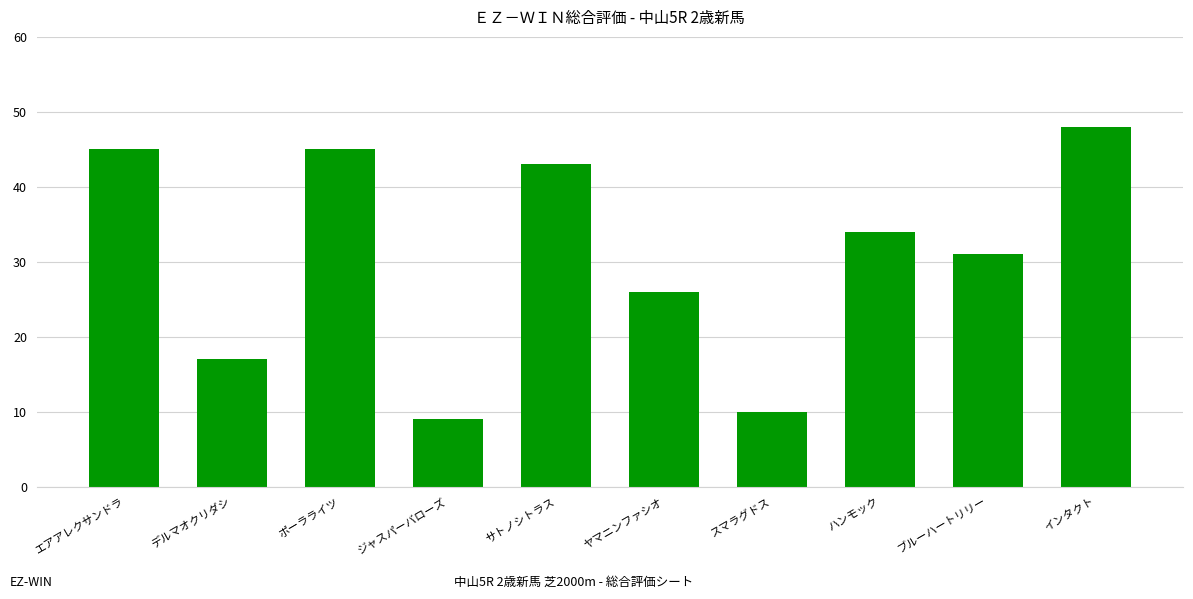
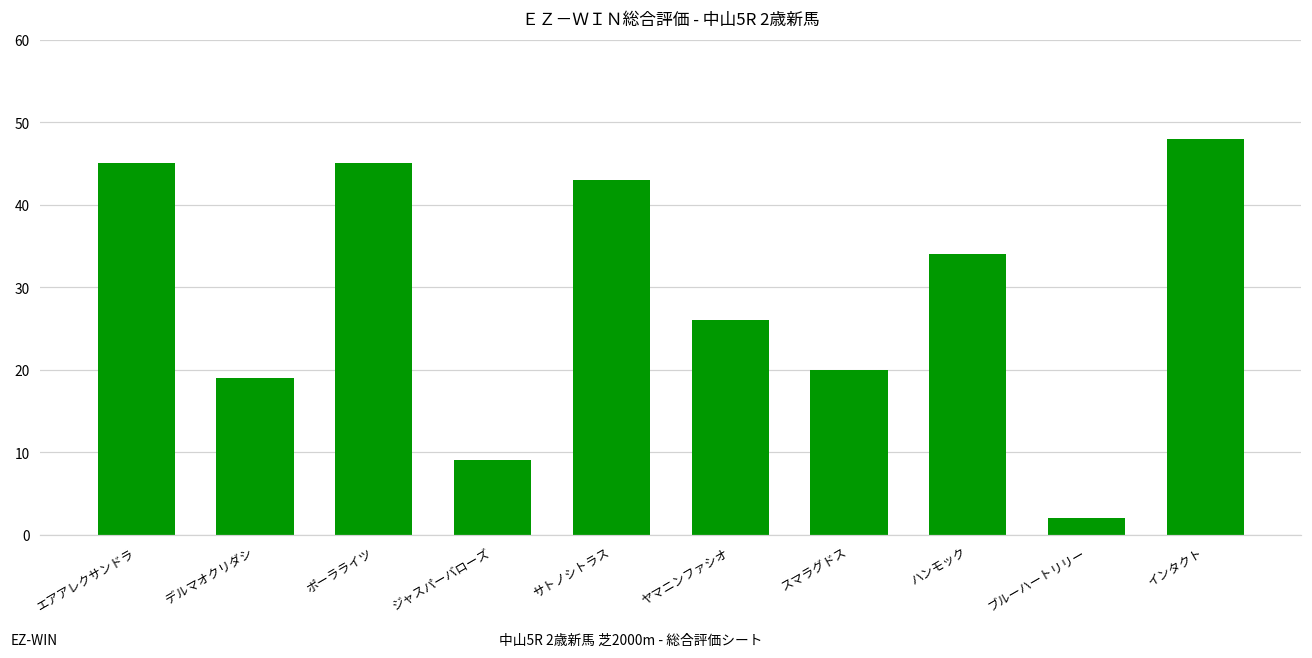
デルマオクリダシ: 17 -> 19
スマラグドス: 10 -> 20
ブルーハートリリー: 31 -> 2
